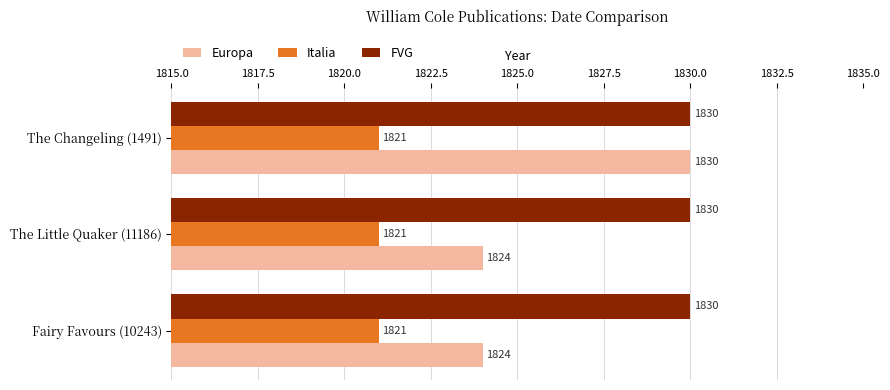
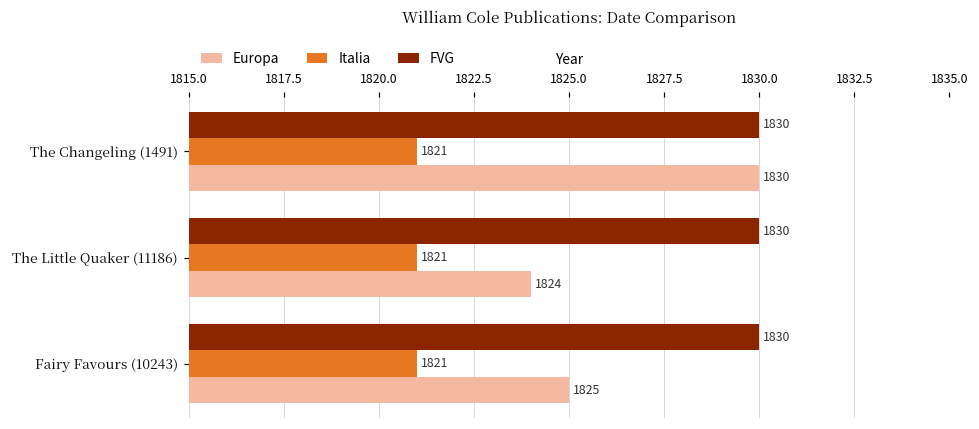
Europa, Fairy Favours (10243): 1824 -> 1825
